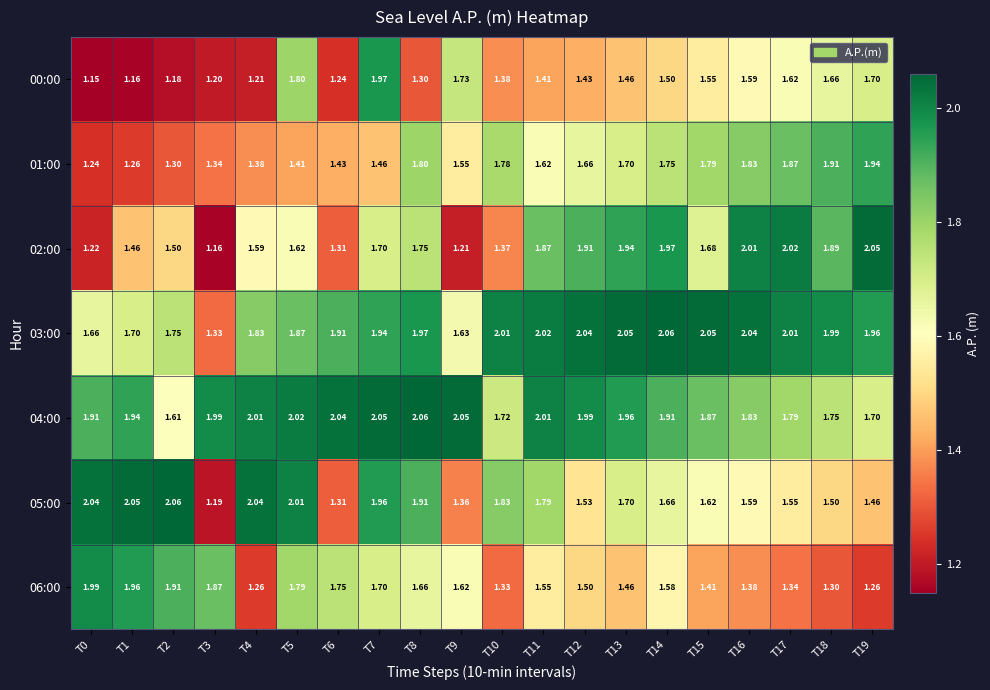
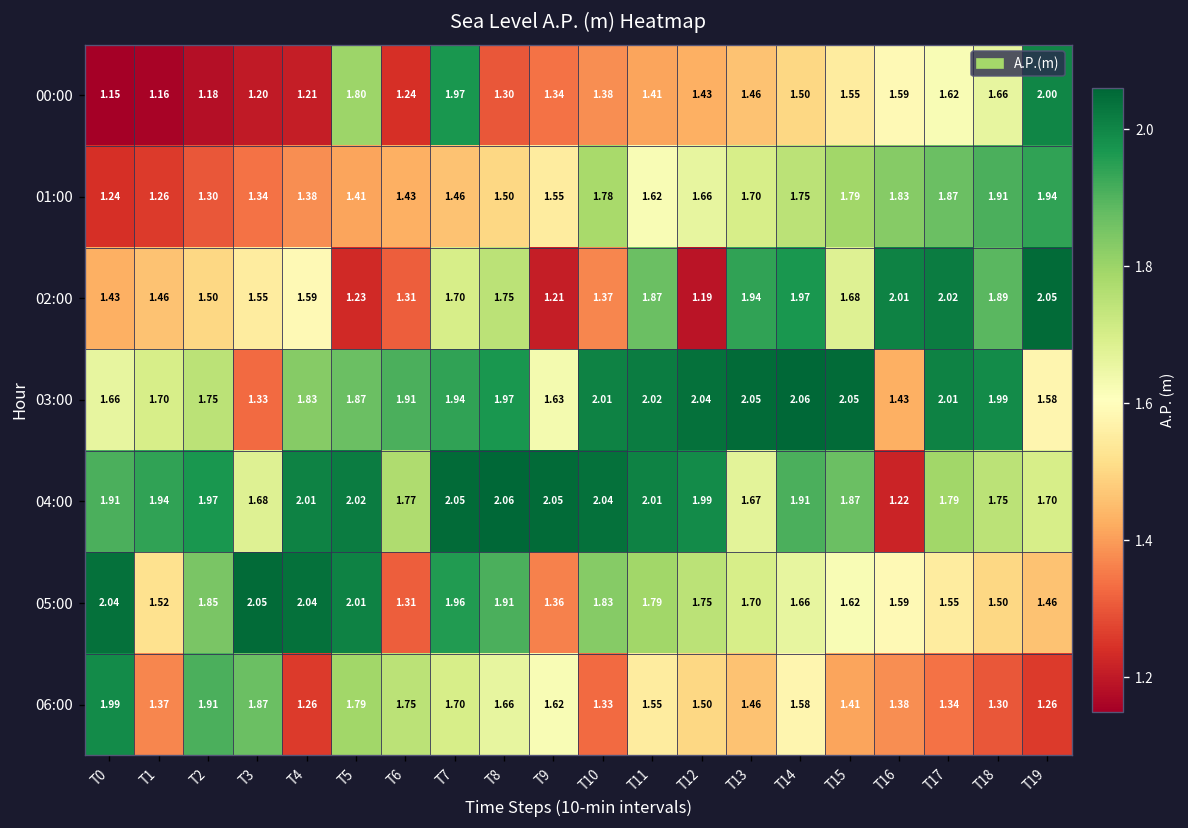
00:00, T9: 1.73 -> 1.34
00:00, T19: 1.70 -> 2.00
01:00, T8: 1.80 -> 1.50
02:00, T0: 1.22 -> 1.43
02:00, T3: 1.16 -> 1.55
02:00, T5: 1.62 -> 1.23
02:00, T12: 1.91 -> 1.19
03:00, T16: 2.04 -> 1.43
03:00, T19: 1.96 -> 1.58
04:00, T2: 1.61 -> 1.97
04:00, T3: 1.99 -> 1.68
04:00, T6: 2.04 -> 1.77
04:00, T10: 1.72 -> 2.04
04:00, T13: 1.96 -> 1.67
04:00, T16: 1.83 -> 1.22
05:00, T1: 2.05 -> 1.52
05:00, T2: 2.06 -> 1.85
05:00, T3: 1.19 -> 2.05
05:00, T12: 1.53 -> 1.75
06:00, T1: 1.96 -> 1.37
